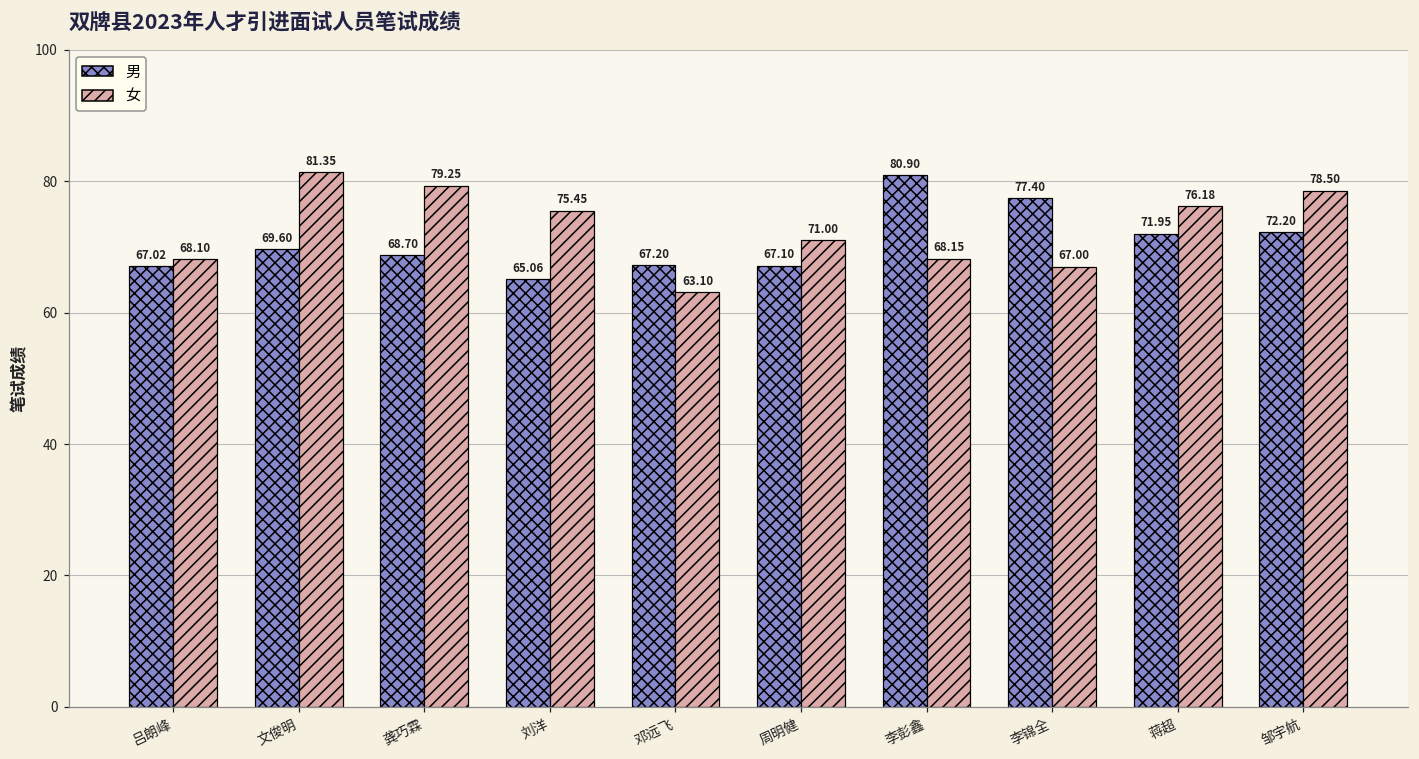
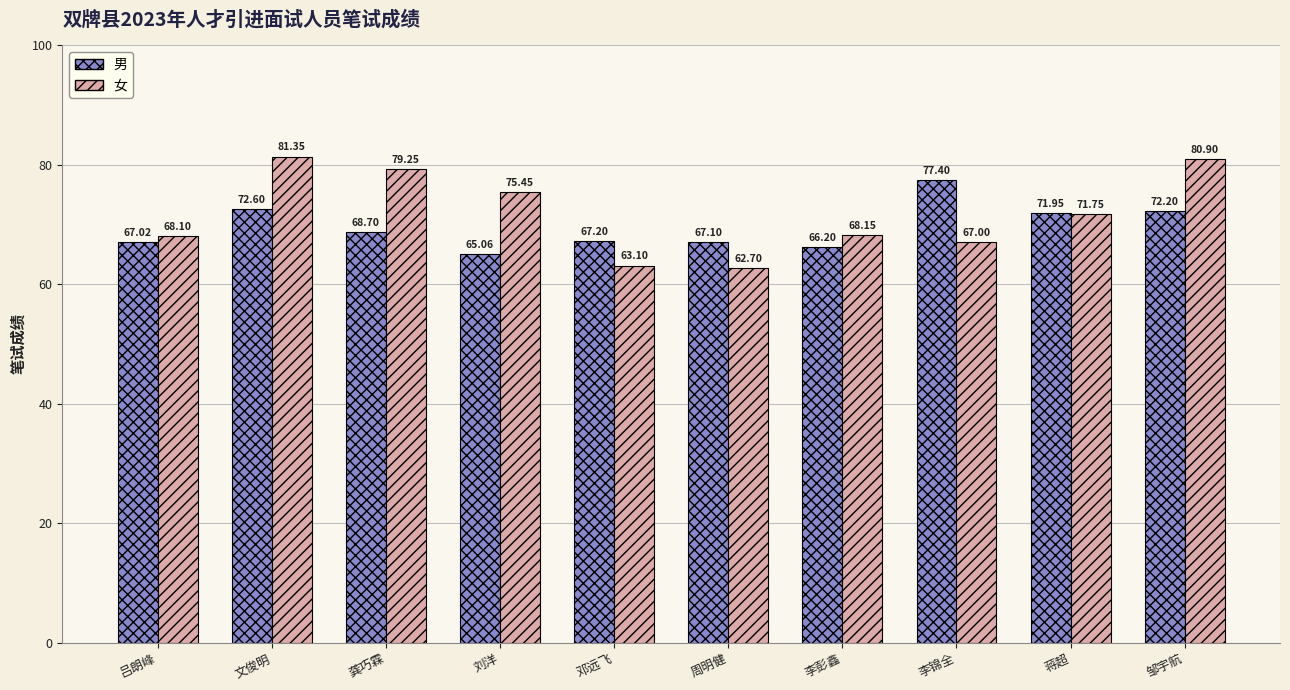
男, 文俊明: 69.60 -> 72.60
女, 周明健: 71.00 -> 62.70
男, 李彭鑫: 80.90 -> 66.20
女, 蒋超: 76.18 -> 71.75
女, 邹宇航: 78.50 -> 80.90
